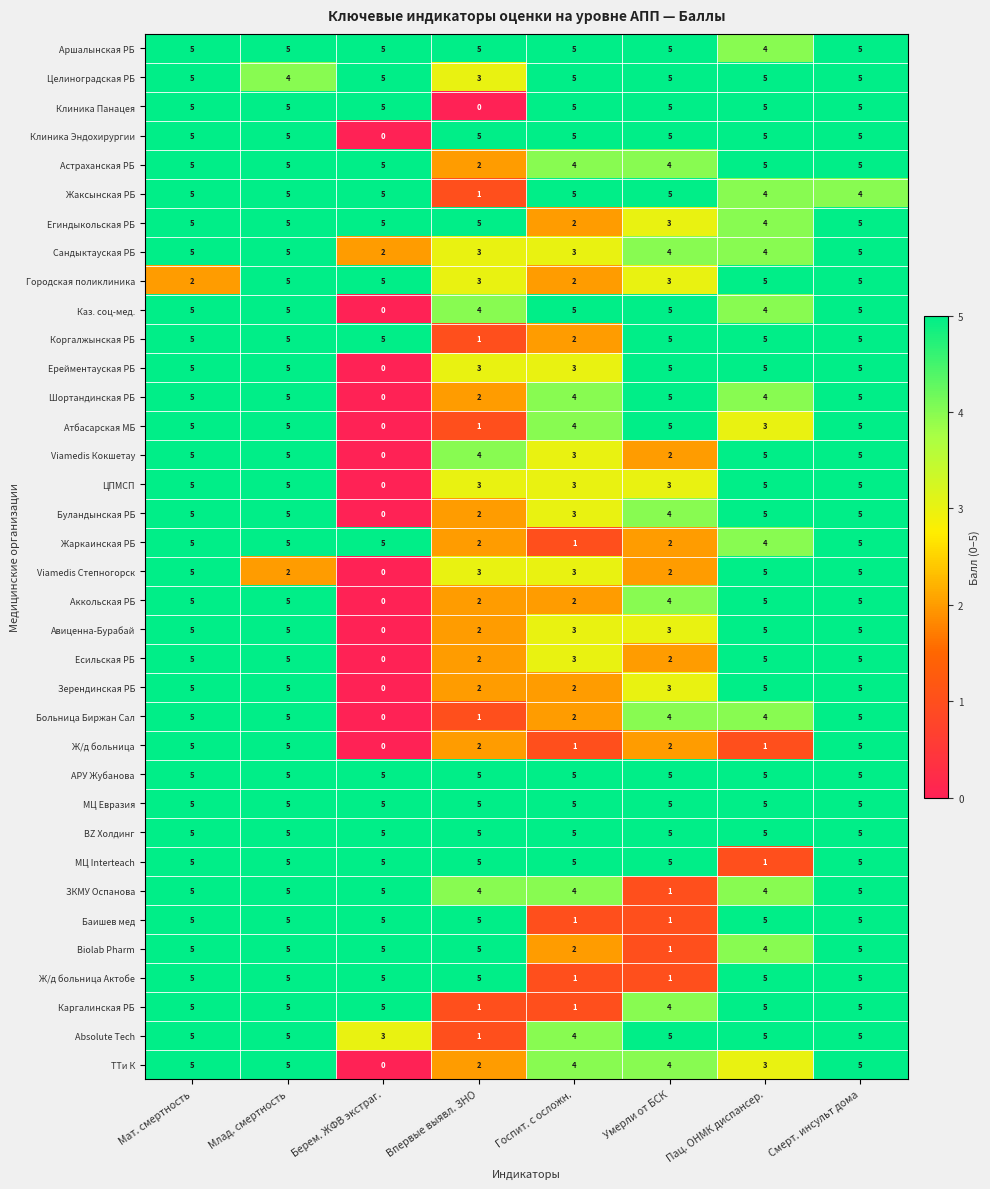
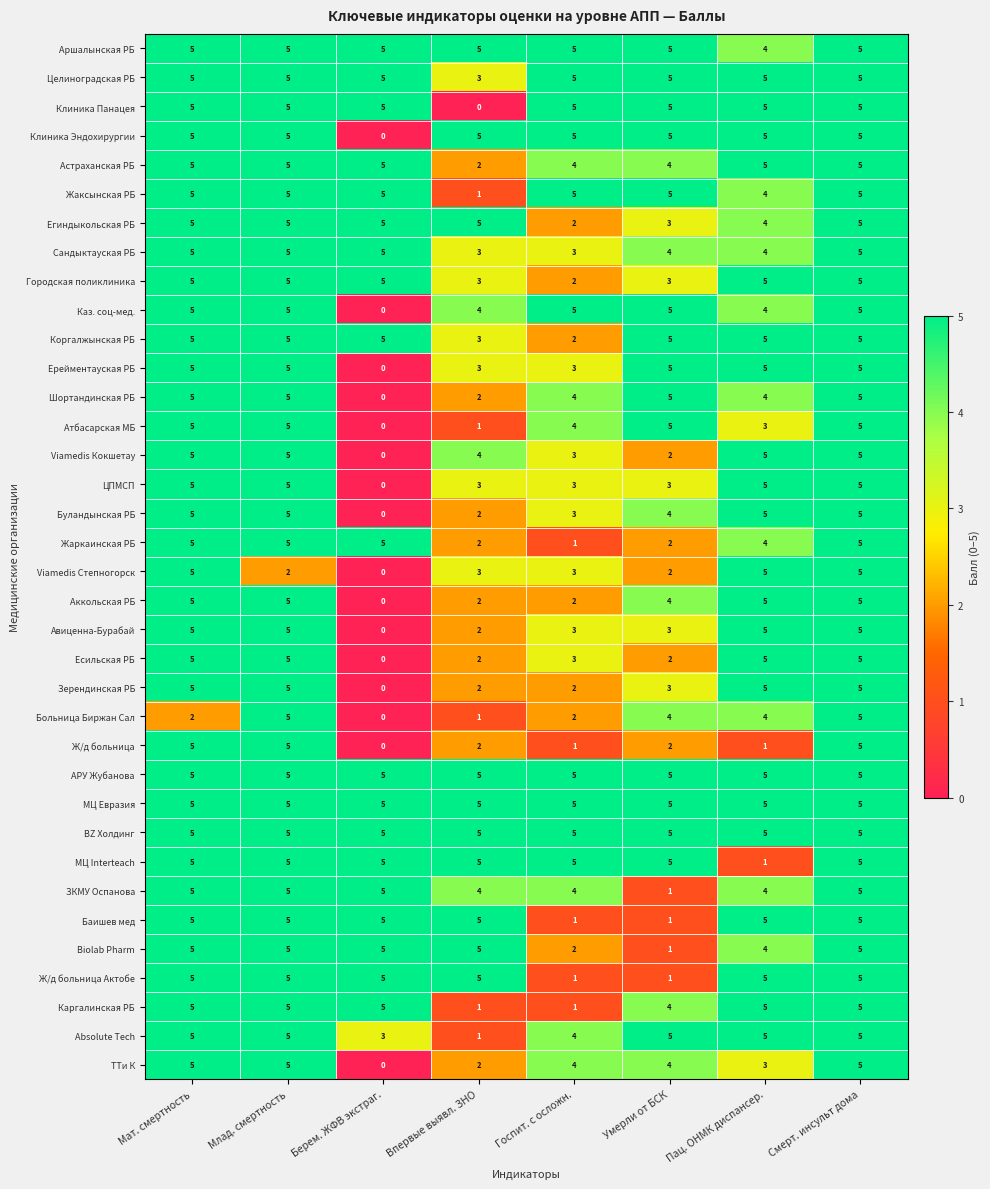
Целиноградская РБ, Млад. смертность: 4 -> 5
Жаксынская РБ, Смерт. инсульт дома: 4 -> 5
Сандыктауская РБ, Берем. ЖФВ экстраг.: 2 -> 5
Городская поликлиника, Мат. смертность: 2 -> 5
Коргалжынская РБ, Впервые выявл. ЗНО: 1 -> 3
Больница Биржан Сал, Мат. смертность: 5 -> 2
